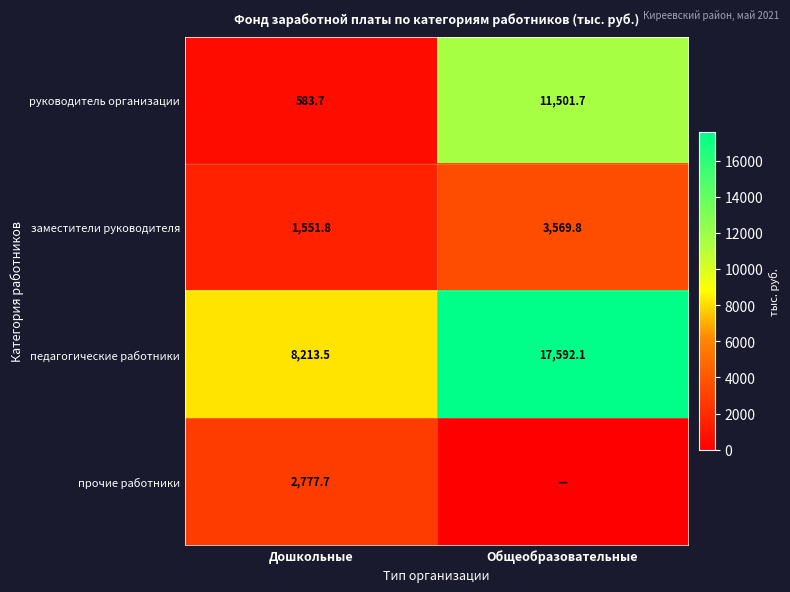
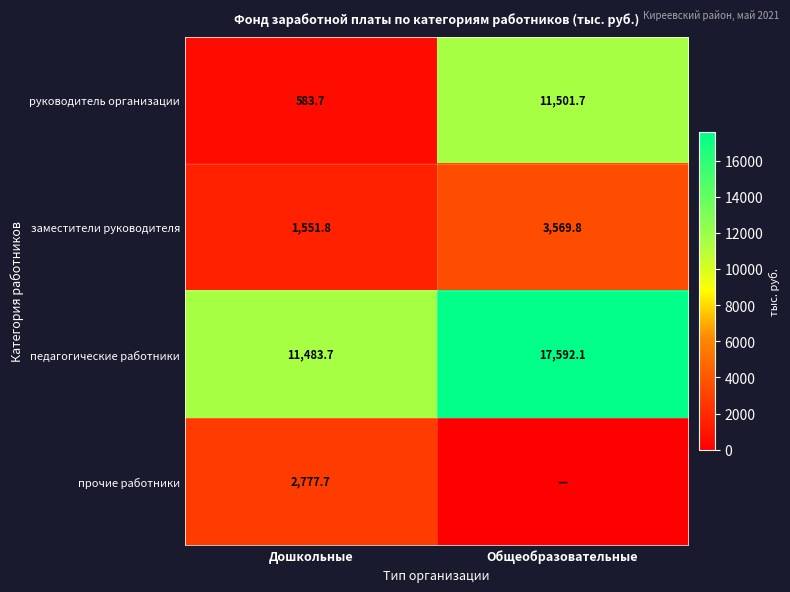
педагогические работники, Дошкольные: 8,213.5 -> 11,483.7
